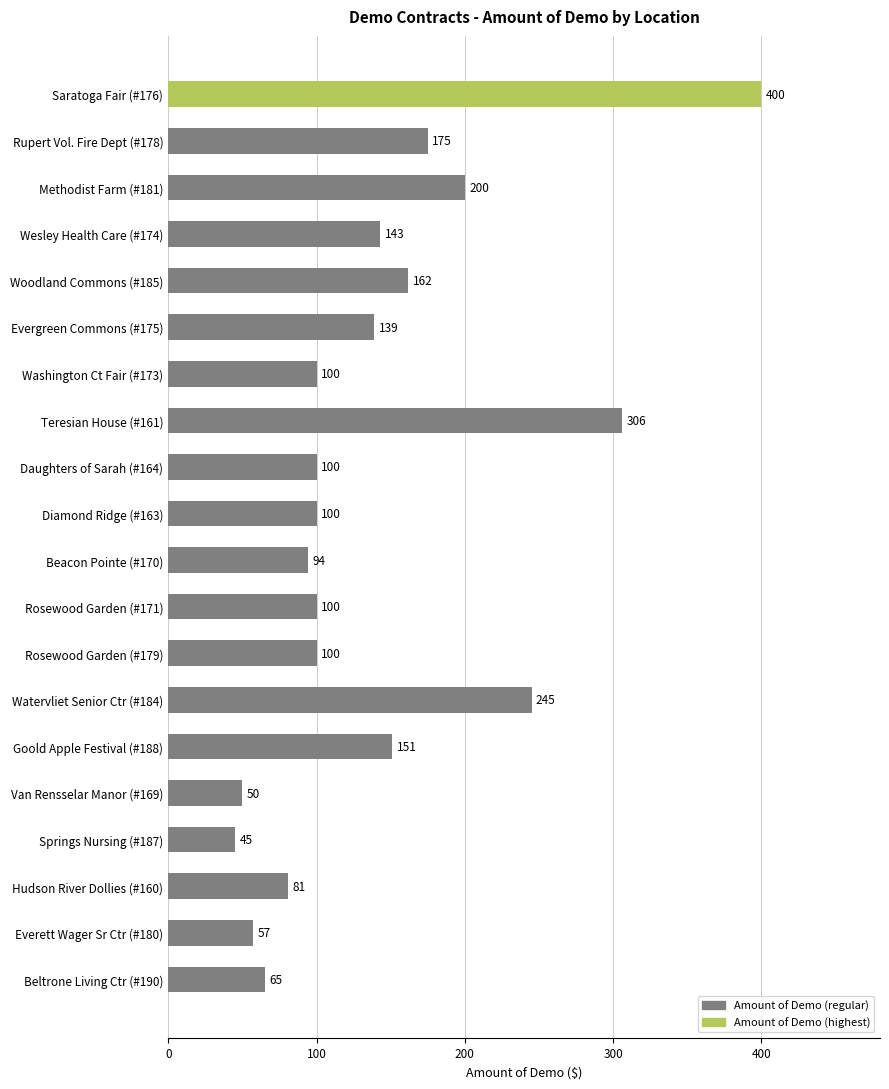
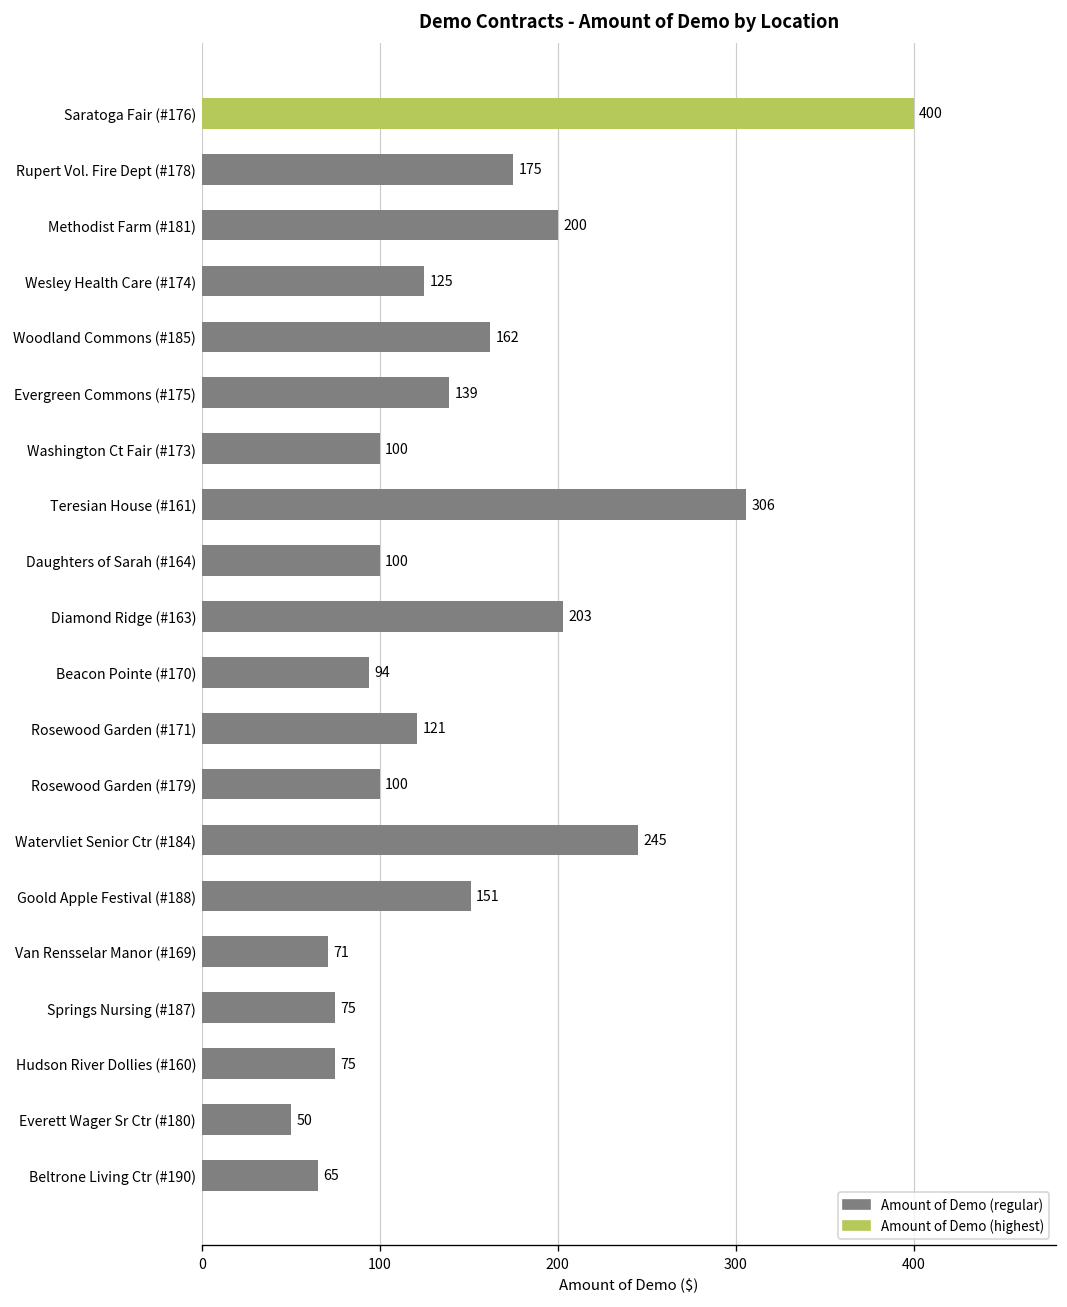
Wesley Health Care (#174): 143 -> 125
Diamond Ridge (#163): 100 -> 203
Rosewood Garden (#171): 100 -> 121
Van Rensselar Manor (#169): 50 -> 71
Springs Nursing (#187): 45 -> 75
Hudson River Dollies (#160): 81 -> 75
Everett Wager Sr Ctr (#180): 57 -> 50
